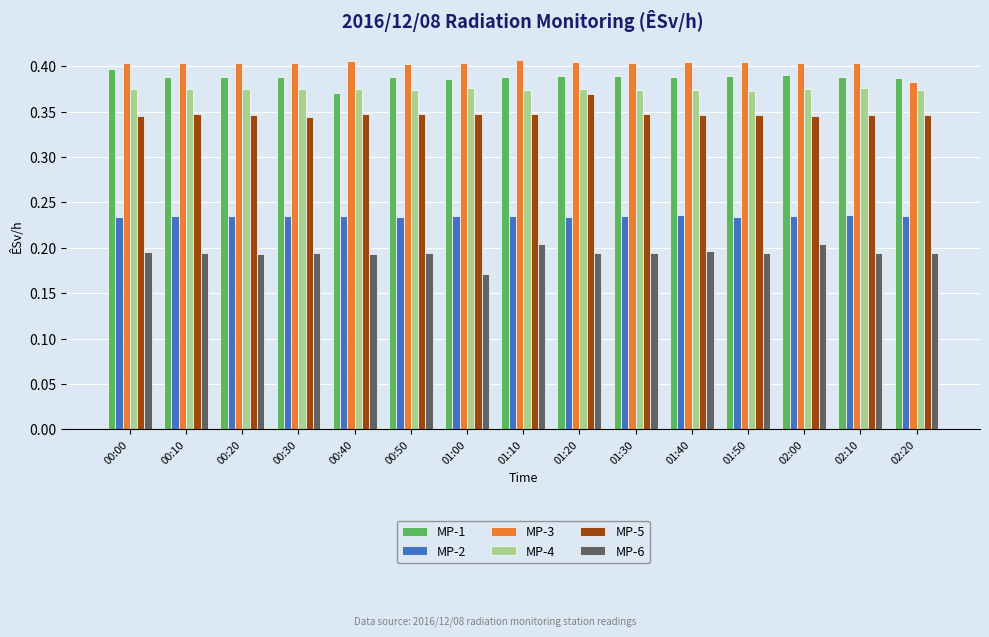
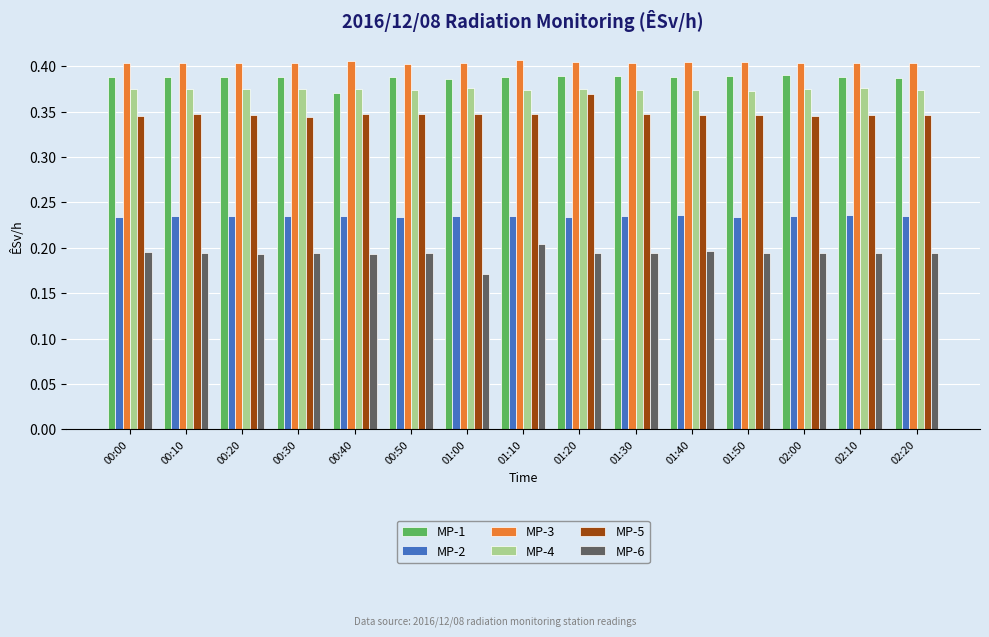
MP-1, 00:00: 0.40 -> 0.39
MP-6, 02:00: 0.20 -> 0.19
MP-3, 02:20: 0.38 -> 0.40
